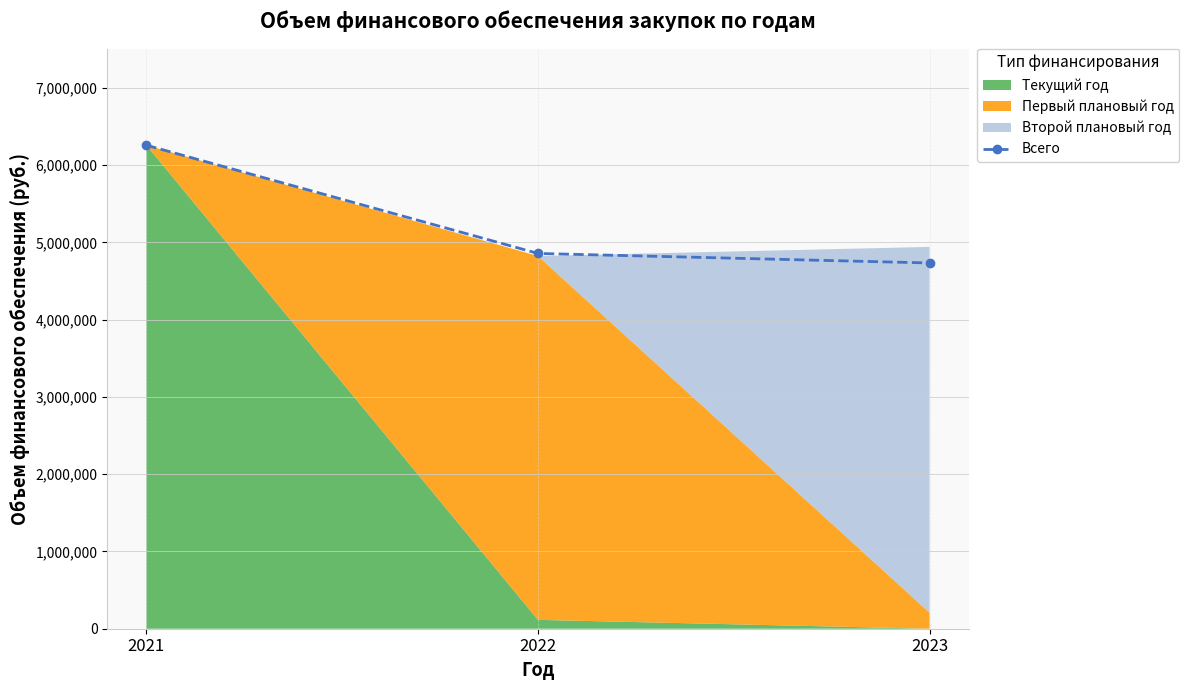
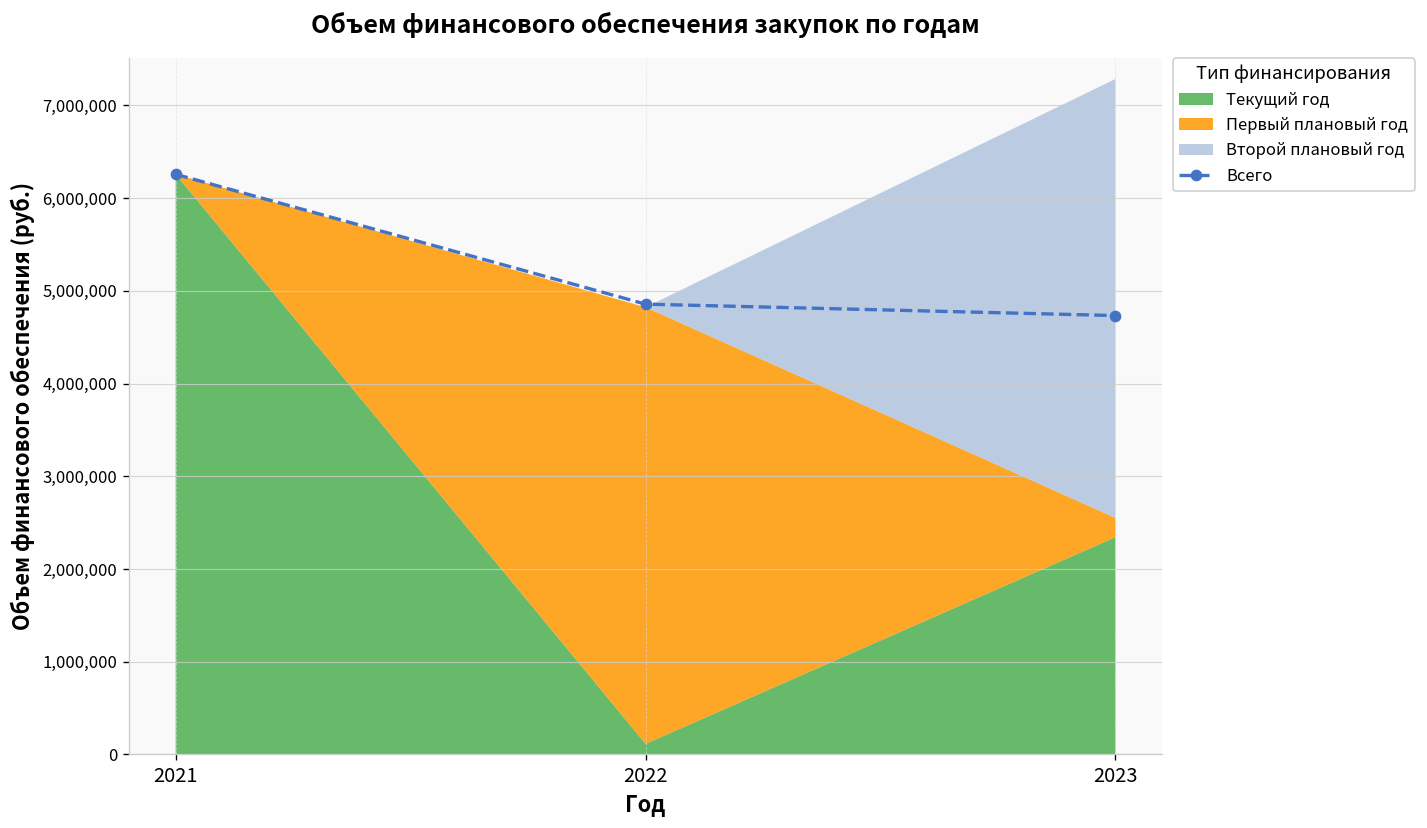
Текущий год, 2023: 0 -> 2,300,000
